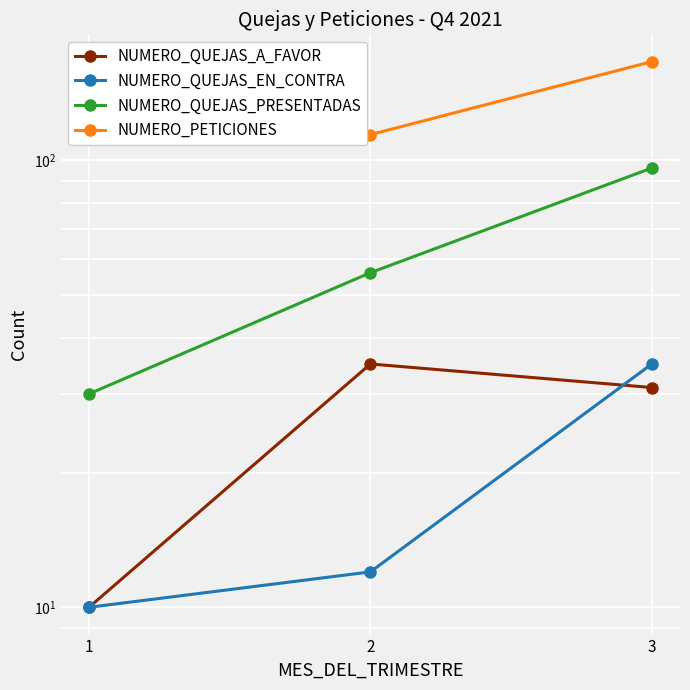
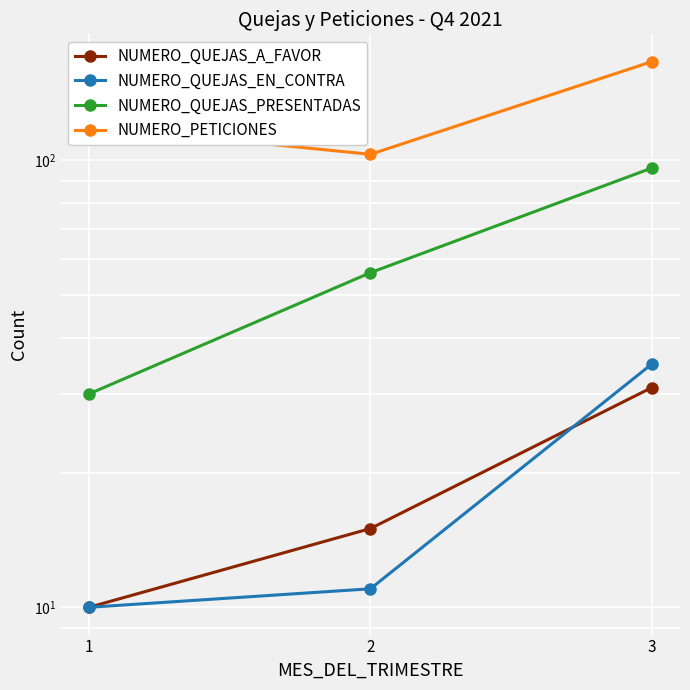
NUMERO_QUEJAS_A_FAVOR, 2: 35 -> 15
NUMERO_QUEJAS_EN_CONTRA, 2: 12 -> 11
NUMERO_PETICIONES, 2: 114 -> 103
